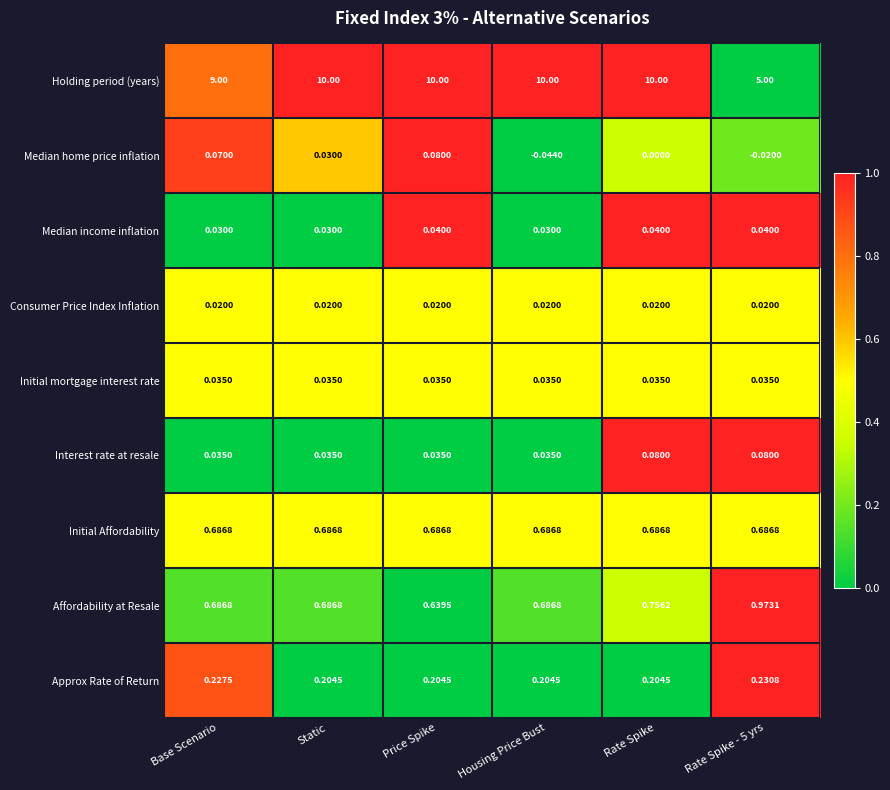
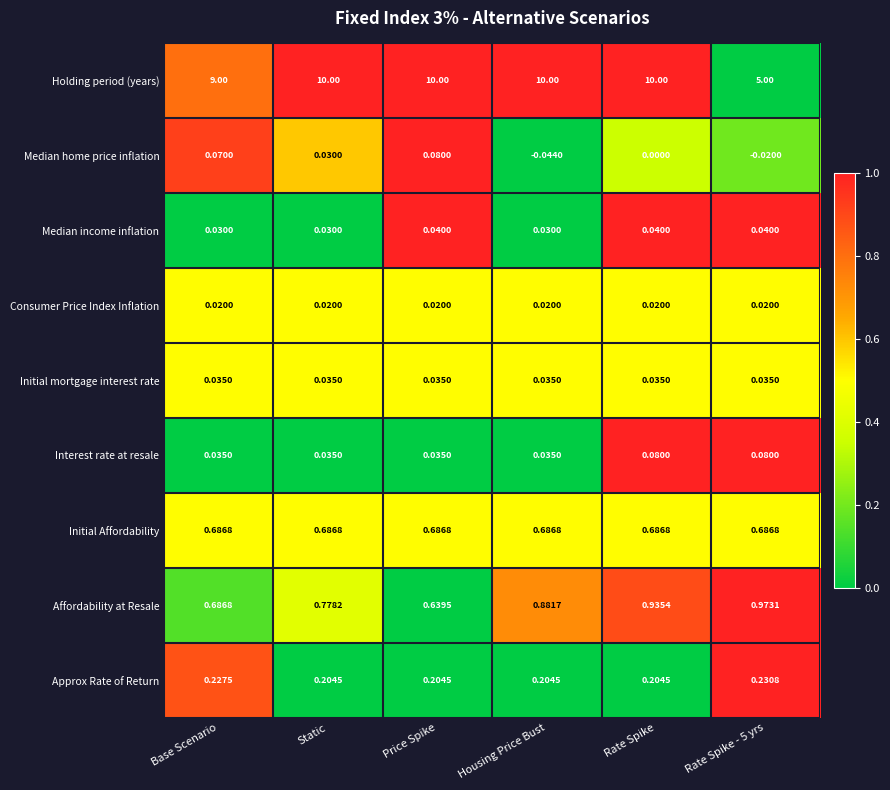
Affordability at Resale, Static: 0.6868 -> 0.7782
Affordability at Resale, Housing Price Bust: 0.6868 -> 0.8817
Affordability at Resale, Rate Spike: 0.7562 -> 0.9354
